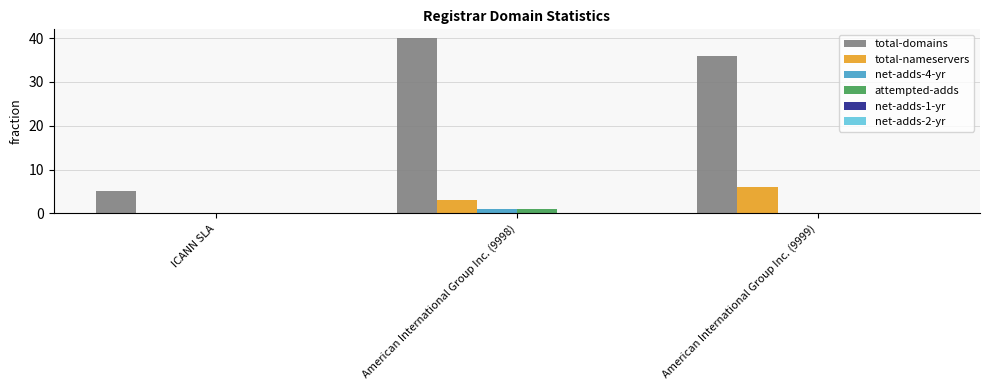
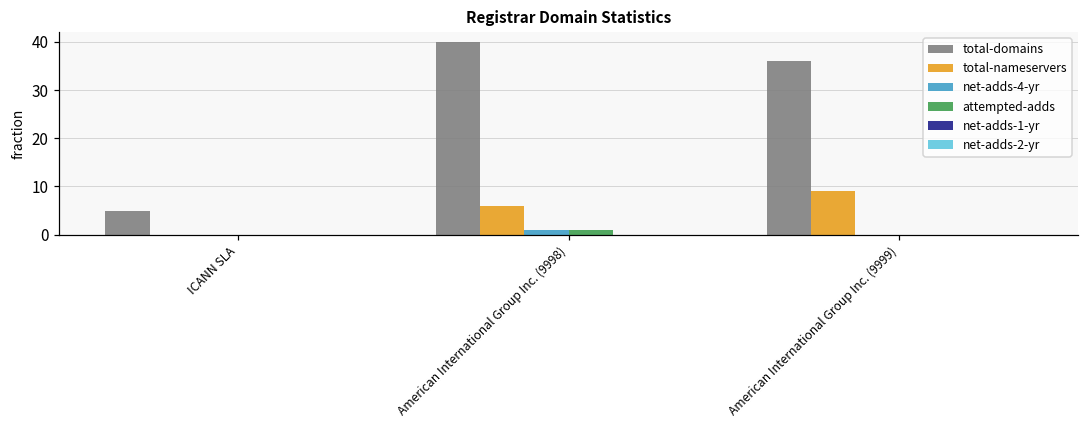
total-nameservers, American International Group Inc. (9998): 3 -> 6
total-nameservers, American International Group Inc. (9999): 6 -> 9
